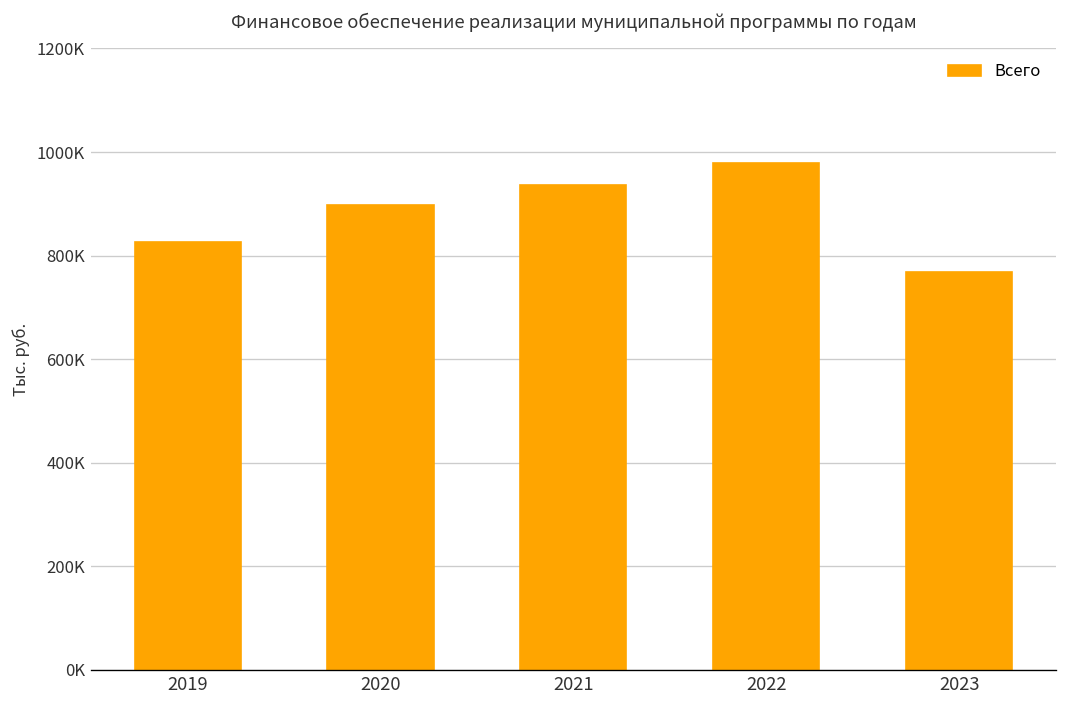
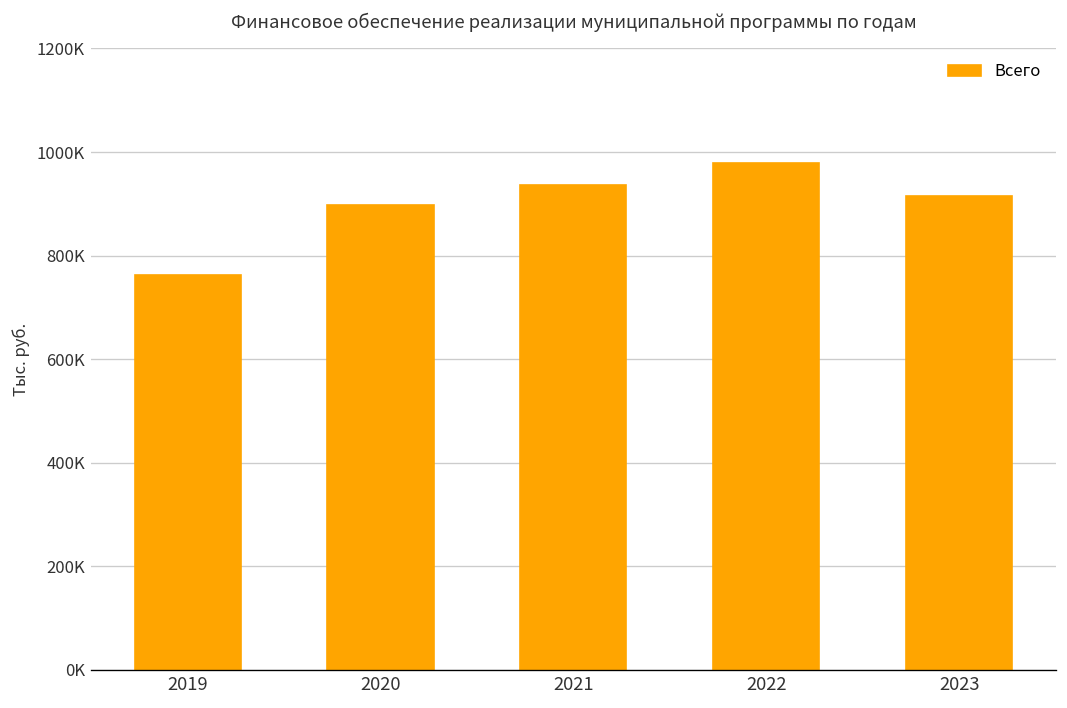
2019: 830000 -> 760000
2023: 770000 -> 920000
